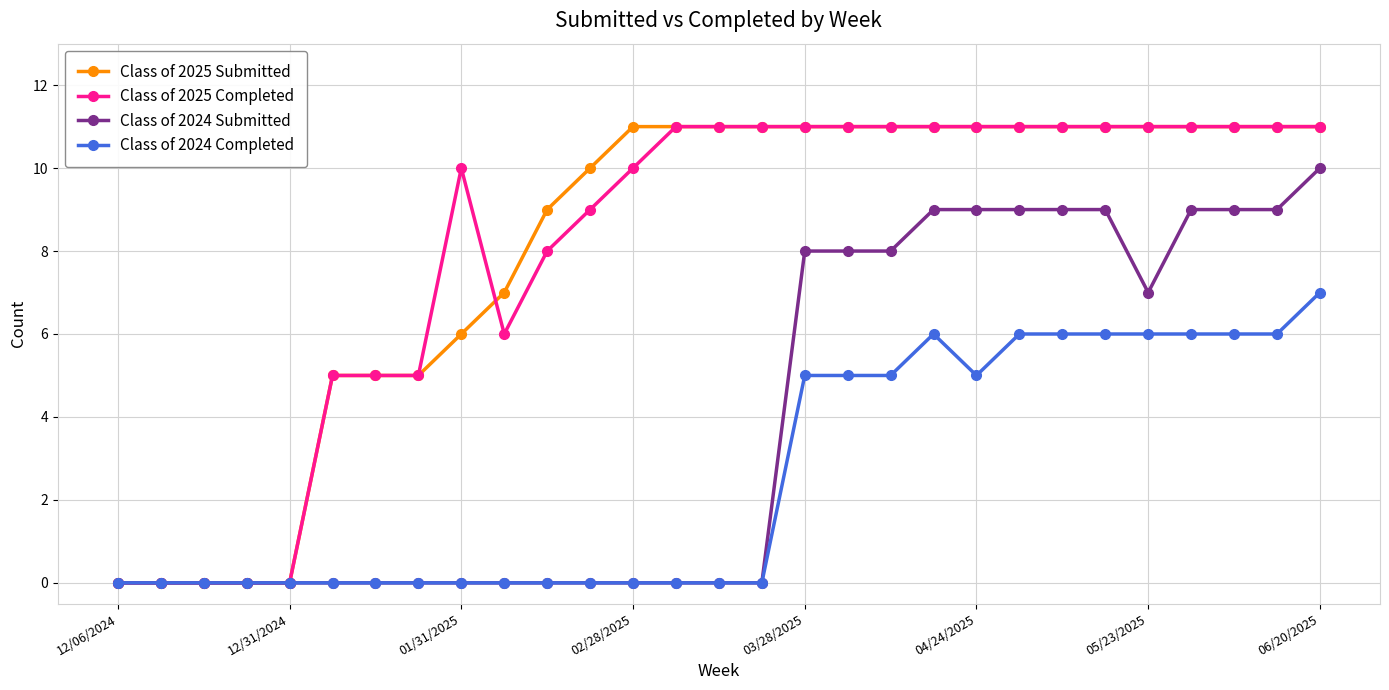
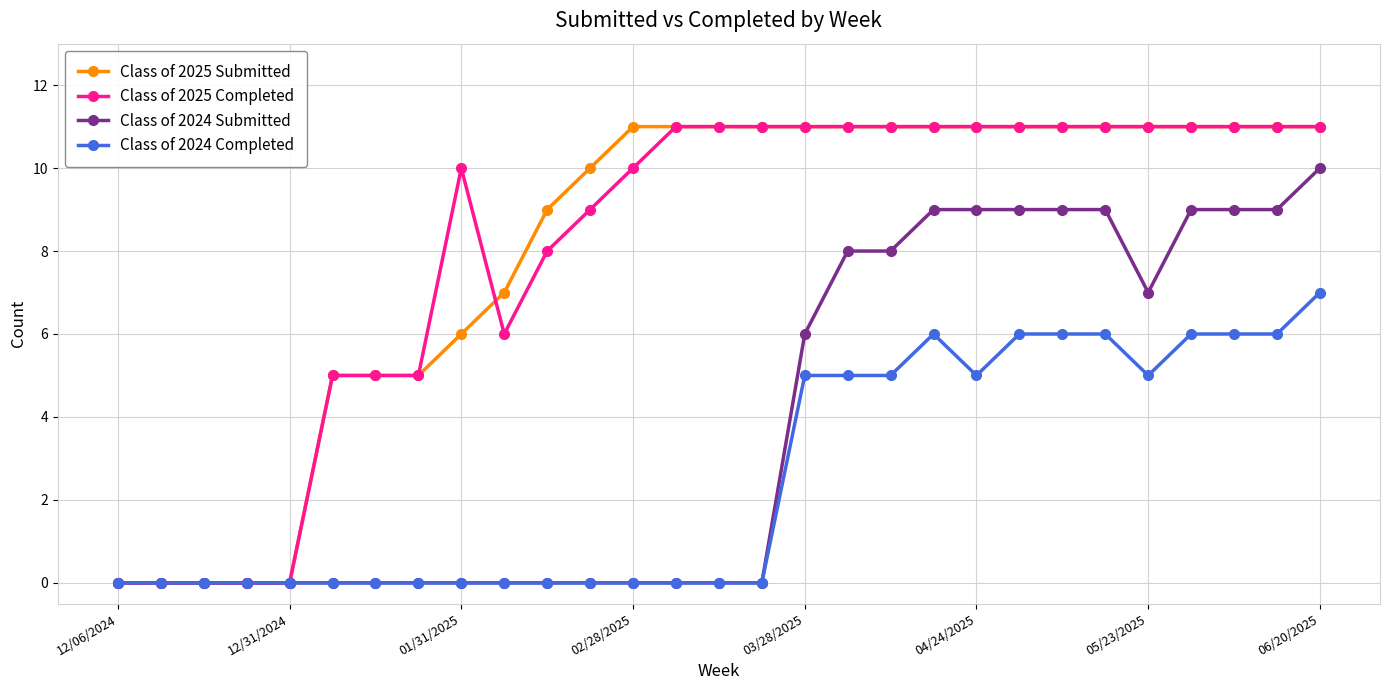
Class of 2024 Submitted, 03/28/2025: 8 -> 6
Class of 2024 Completed, 05/23/2025: 6 -> 5
